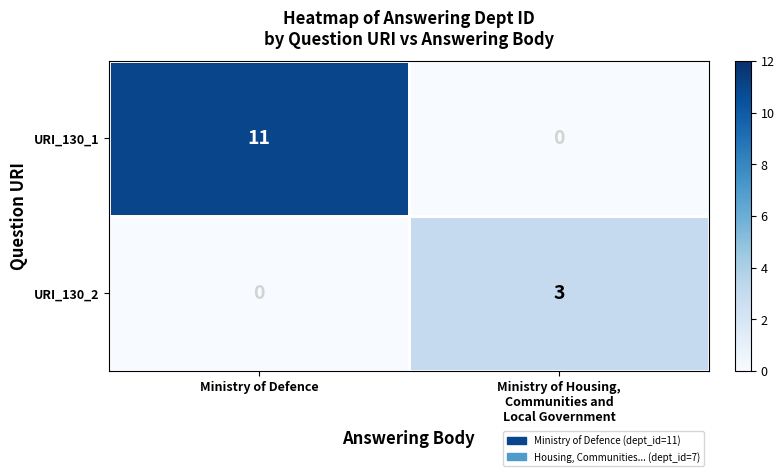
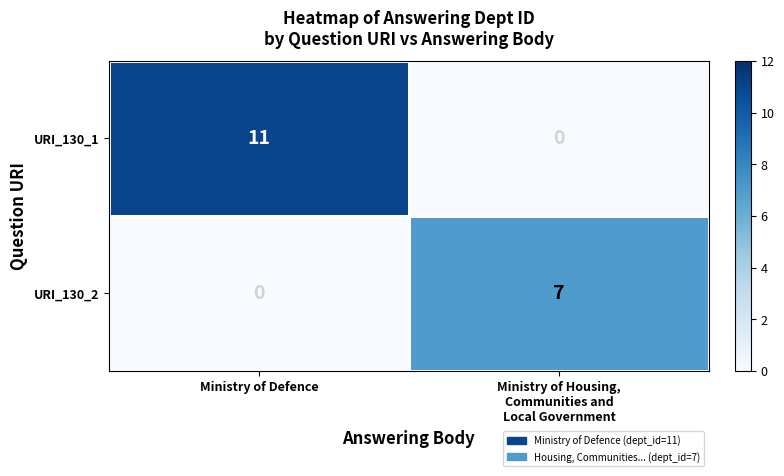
URI_130_2, Ministry of Housing, Communities and Local Government: 3 -> 7
